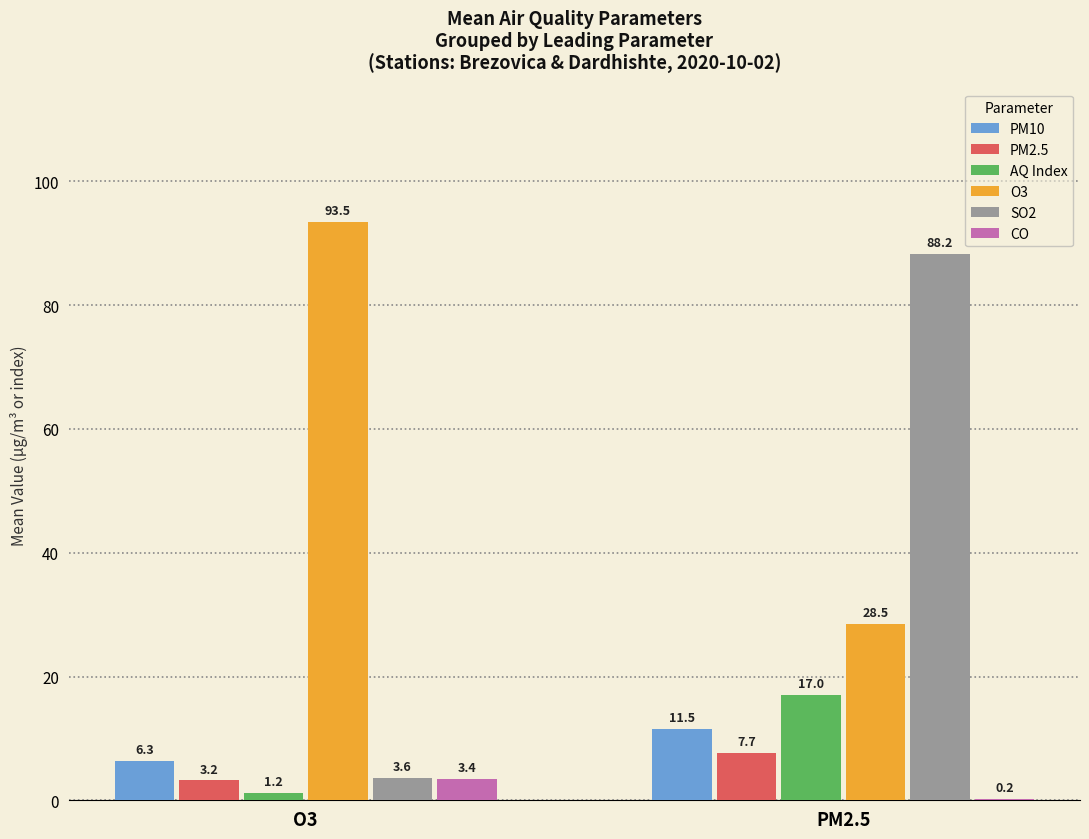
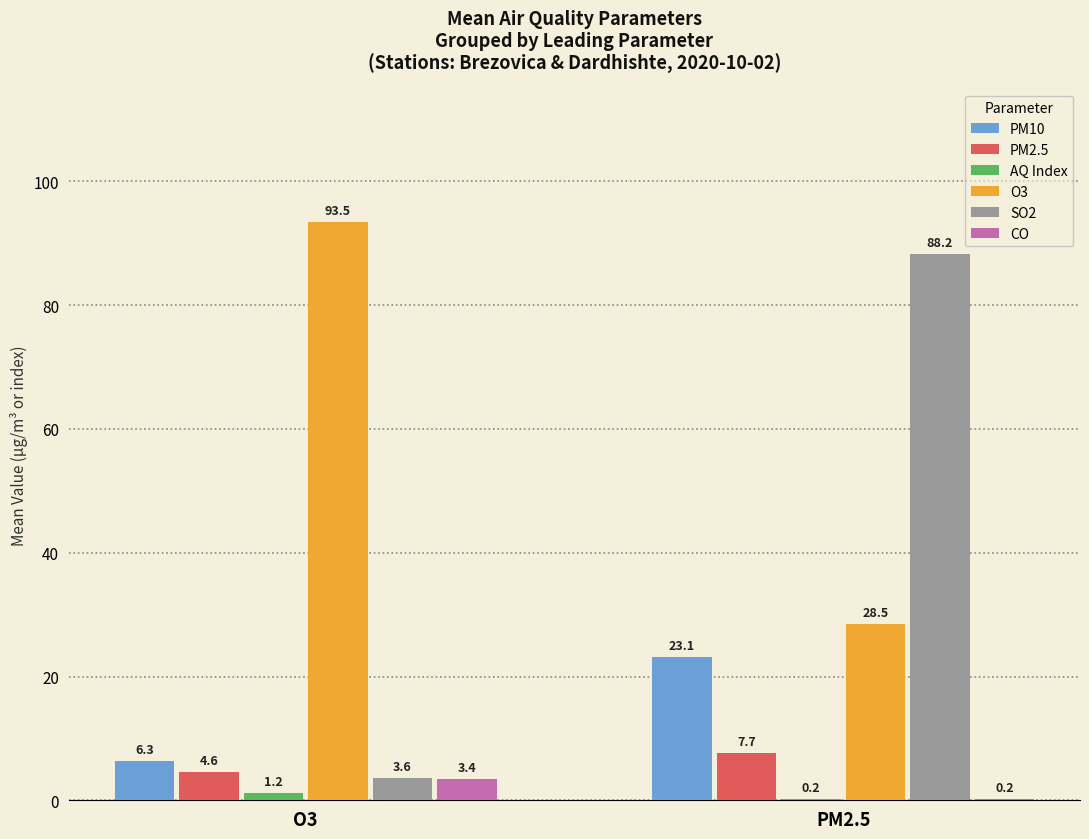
PM2.5, O3: 3.2 -> 4.6
PM10, PM2.5: 11.5 -> 23.1
AQ Index, PM2.5: 17.0 -> 0.2
